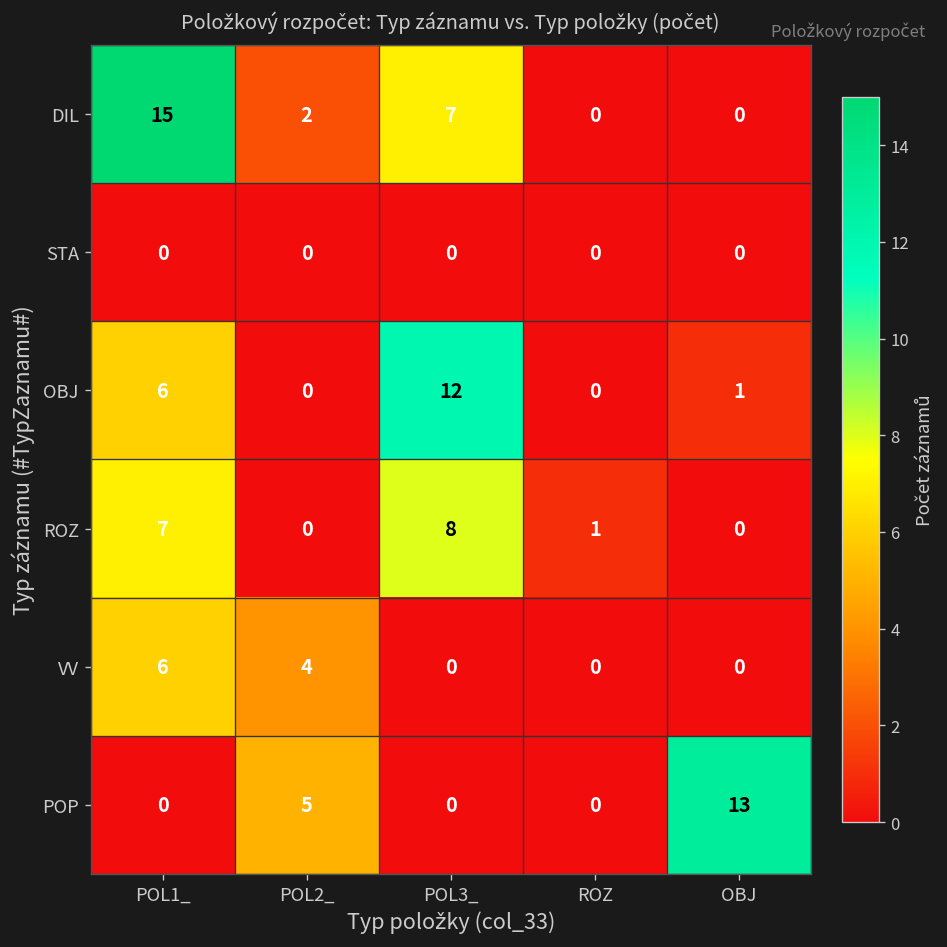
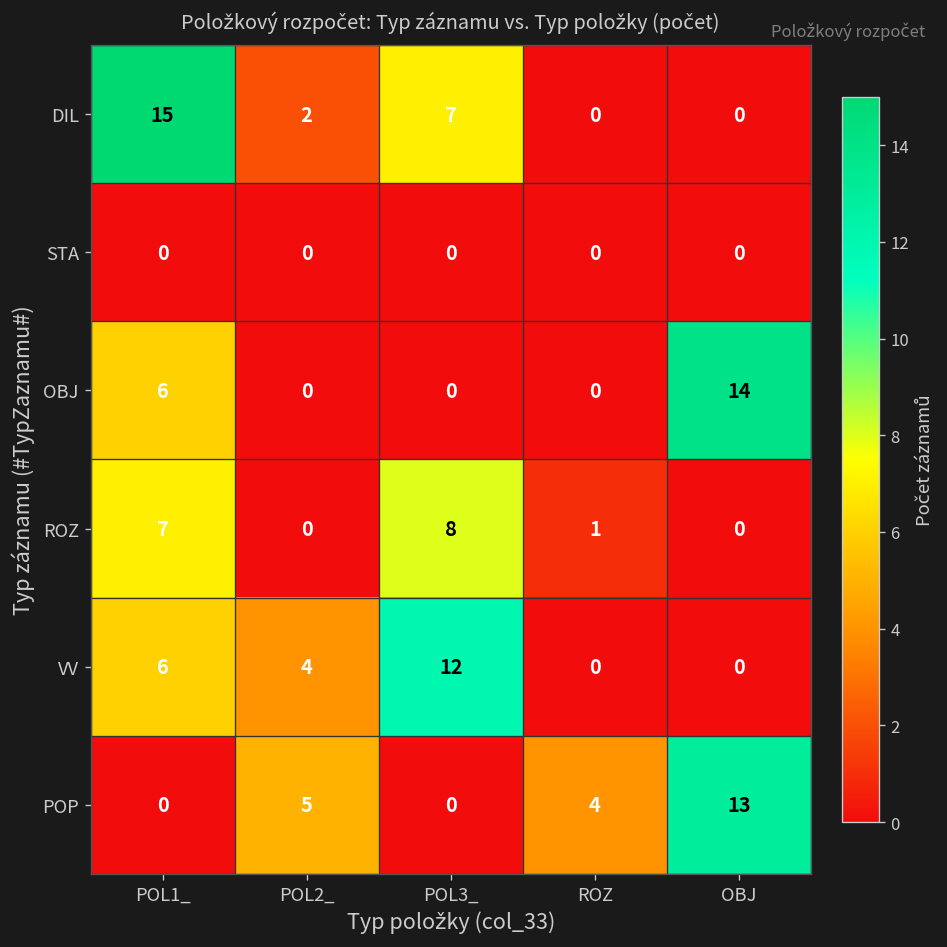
OBJ, POL3_: 12 -> 0
OBJ, OBJ: 1 -> 14
VV, POL3_: 0 -> 12
POP, ROZ: 0 -> 4
